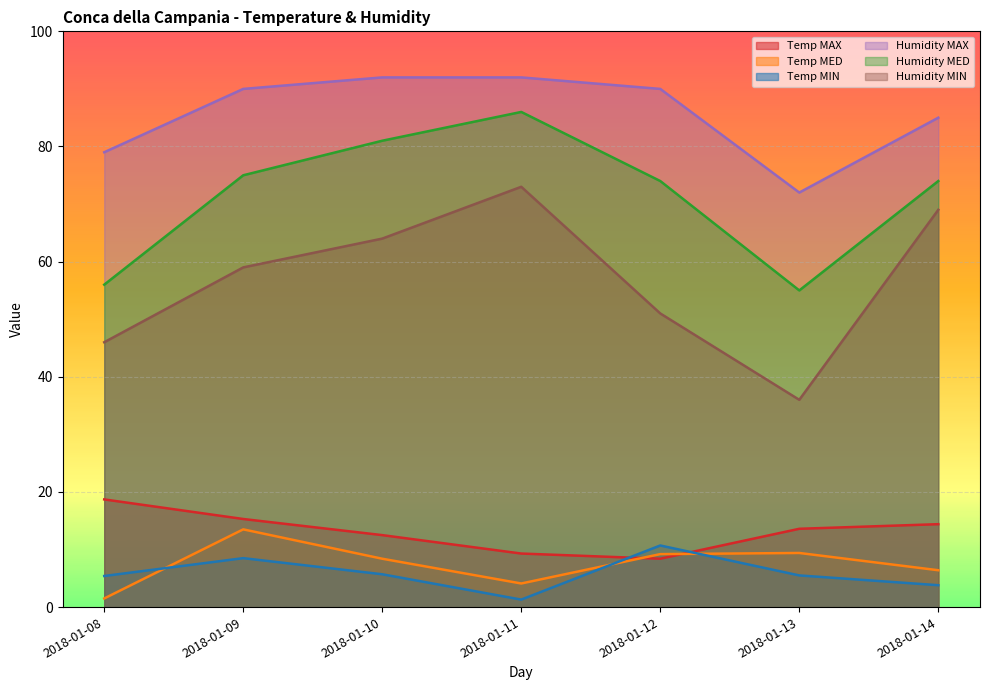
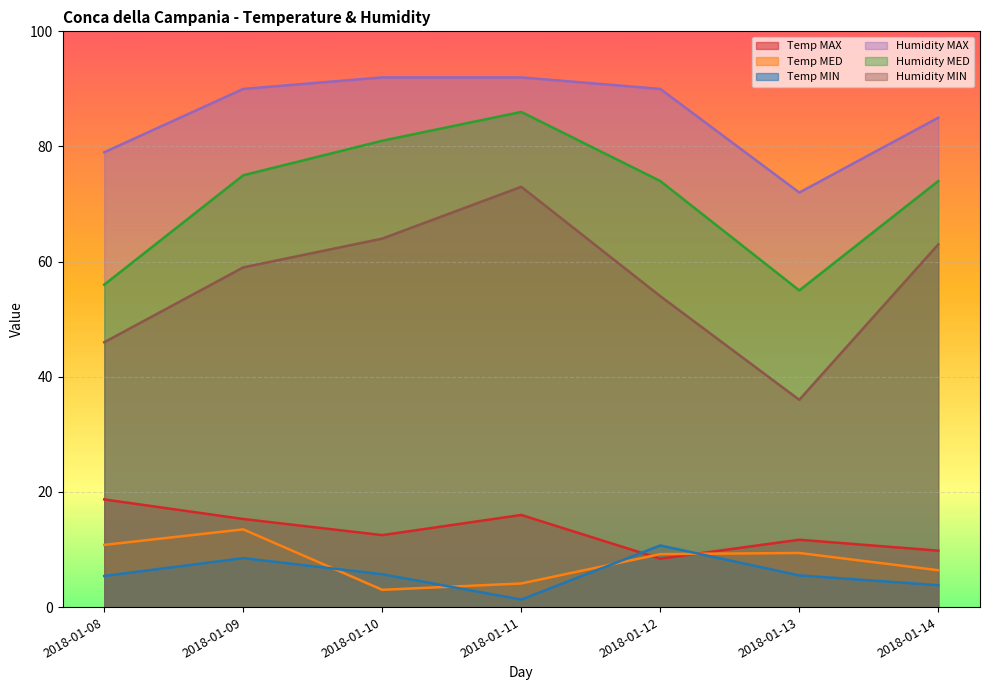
Temp MED, 2018-01-08: 2 -> 11
Temp MED, 2018-01-10: 8 -> 3
Temp MAX, 2018-01-11: 9 -> 16
Humidity MIN, 2018-01-12: 51 -> 54
Temp MAX, 2018-01-13: 14 -> 12
Temp MAX, 2018-01-14: 14 -> 10
Humidity MIN, 2018-01-14: 69 -> 63
